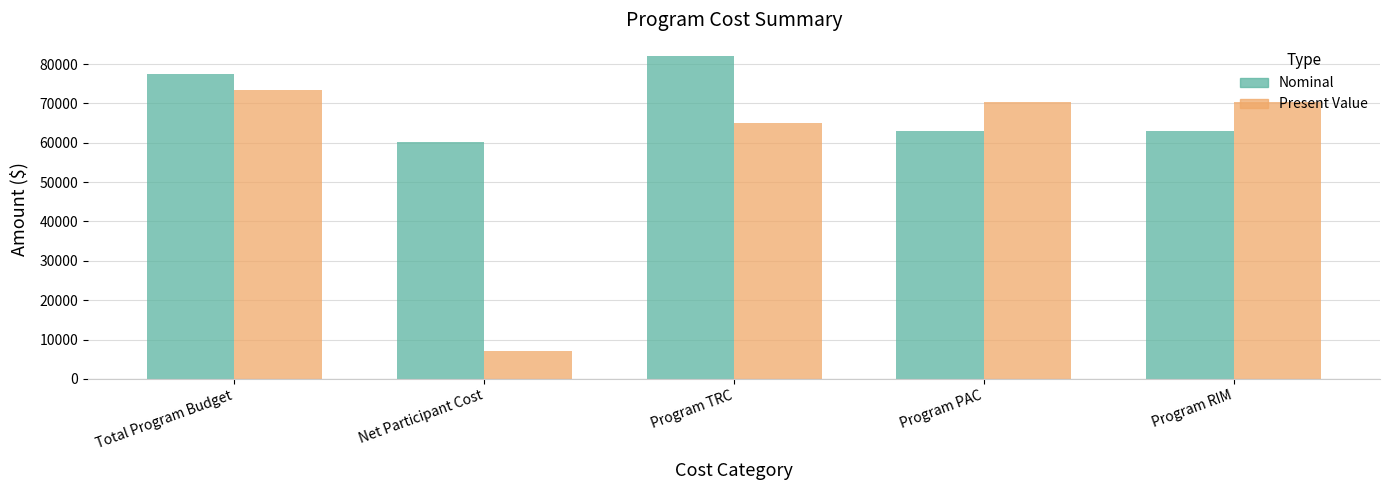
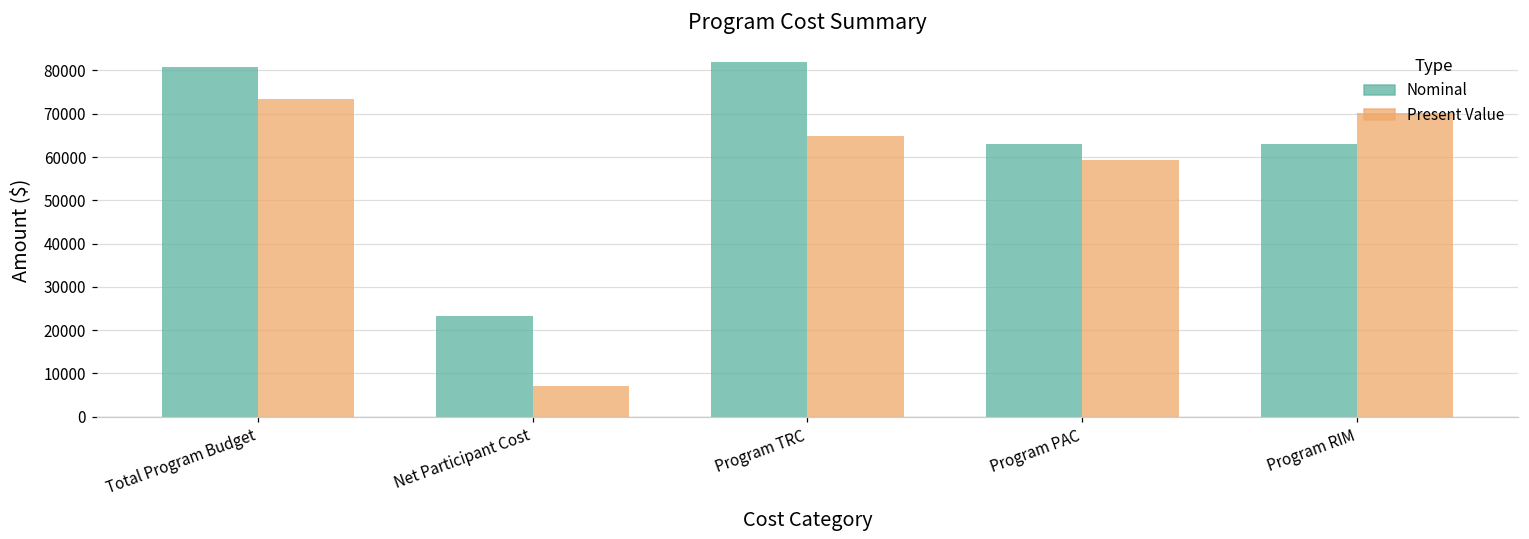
Nominal, Total Program Budget: 77000 -> 81000
Nominal, Net Participant Cost: 60000 -> 23000
Present Value, Program PAC: 70000 -> 59000
